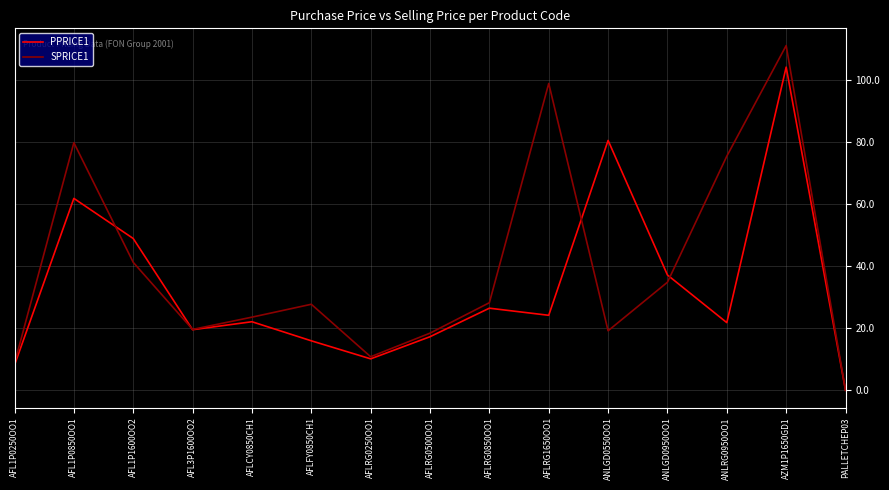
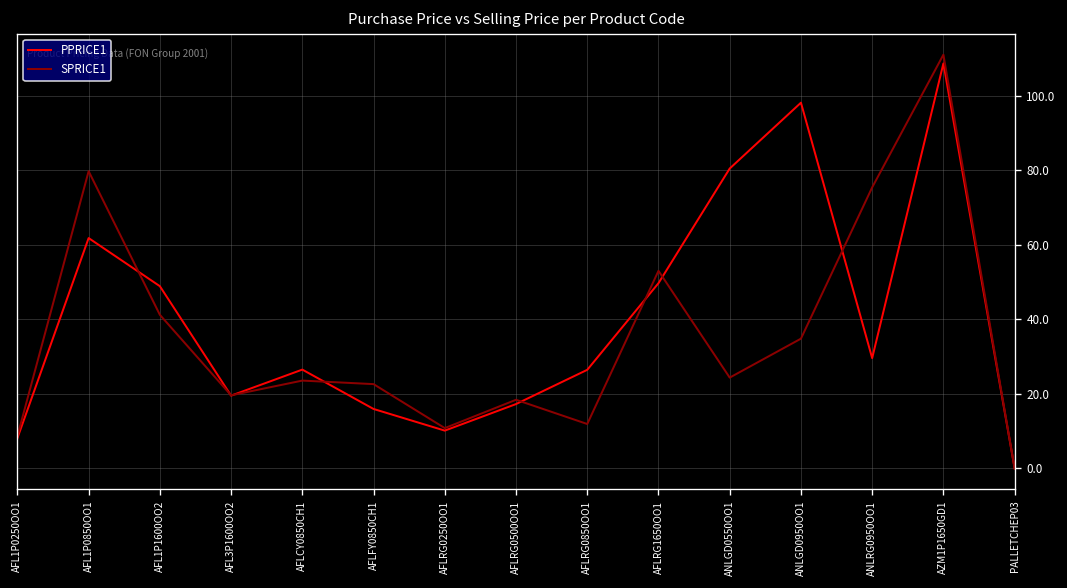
PPRICE1, AFLCY0850CH1: 22 -> 26
SPRICE1, AFLFY0850CH1: 28 -> 23
SPRICE1, AFLRG0850OO1: 28 -> 12
PPRICE1, AFLRG1650OO1: 24 -> 50
SPRICE1, AFLRG1650OO1: 99 -> 53
SPRICE1, ANLGD0550OO1: 19 -> 24
PPRICE1, ANLGD0950OO1: 37 -> 98
PPRICE1, ANLRG0950OO1: 22 -> 30
PPRICE1, AZM1P1650GD1: 104 -> 109
